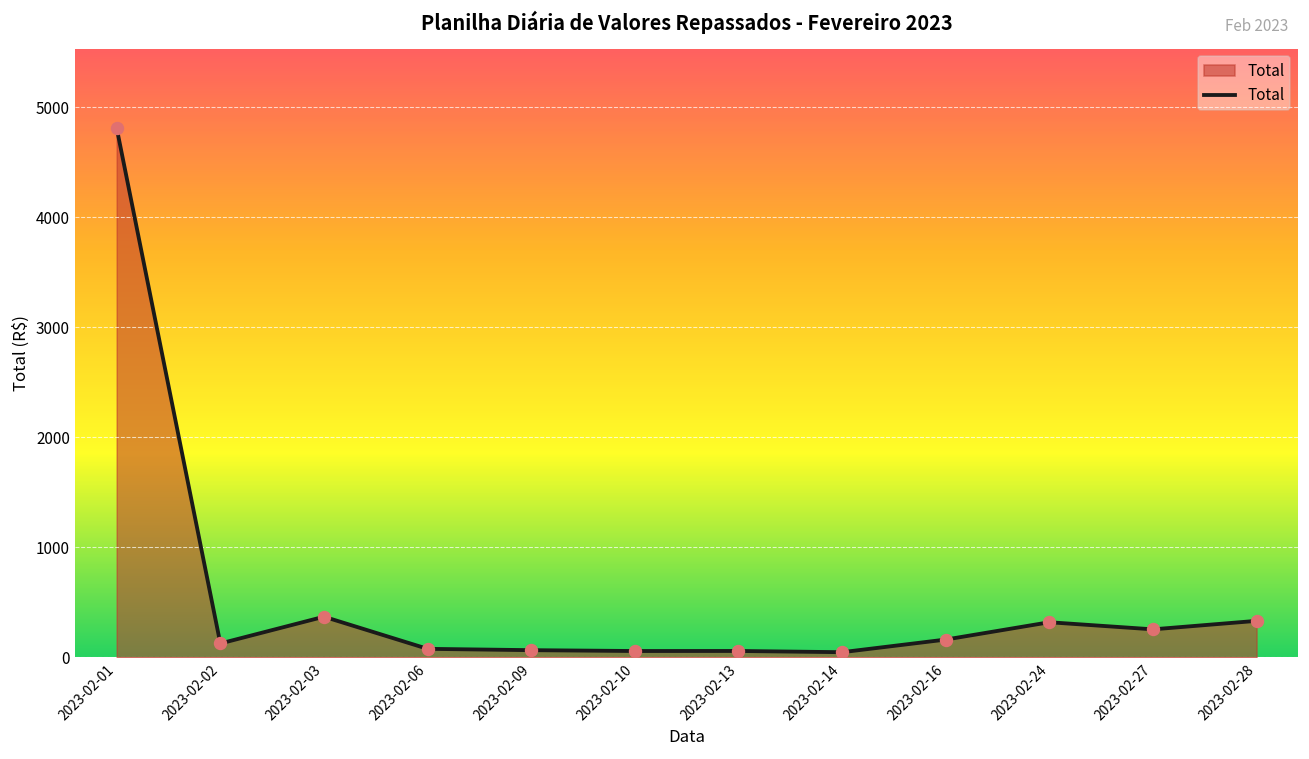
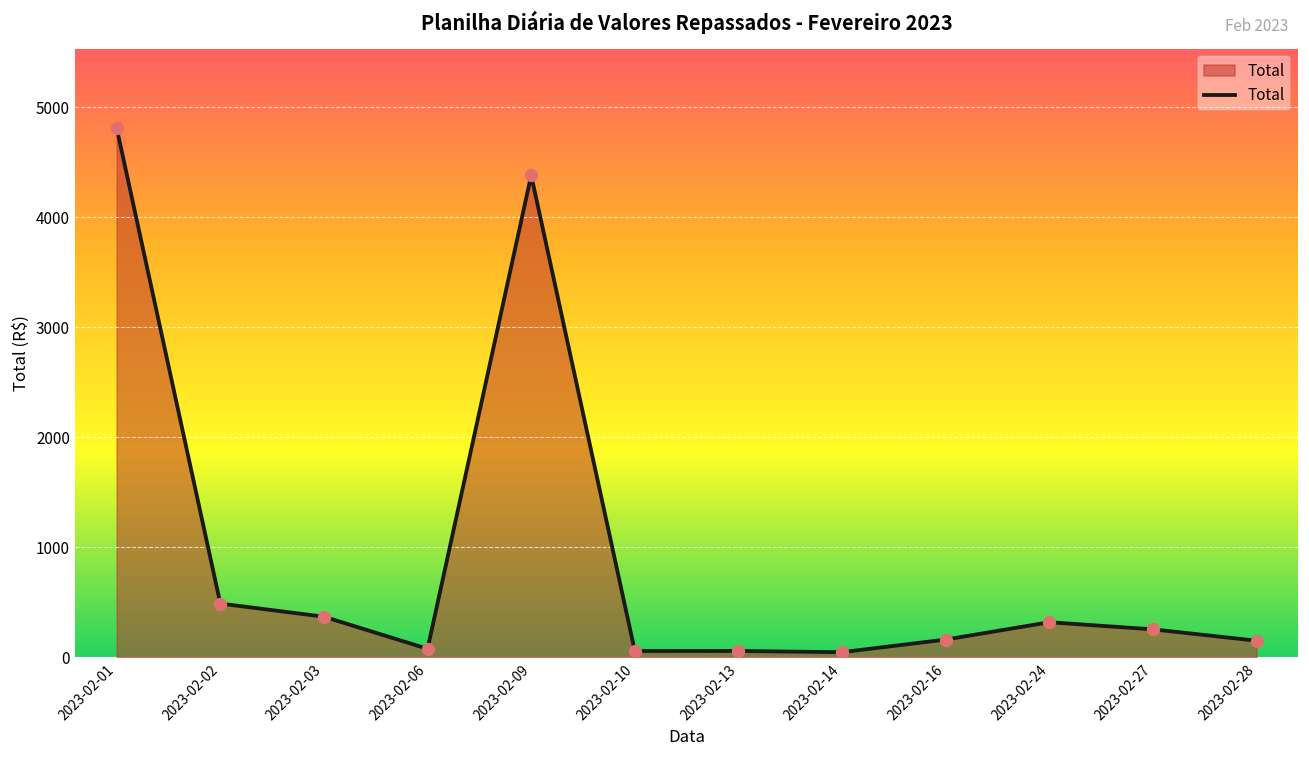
2023-02-02: 130 -> 490
2023-02-09: 70 -> 4380
2023-02-28: 330 -> 150
